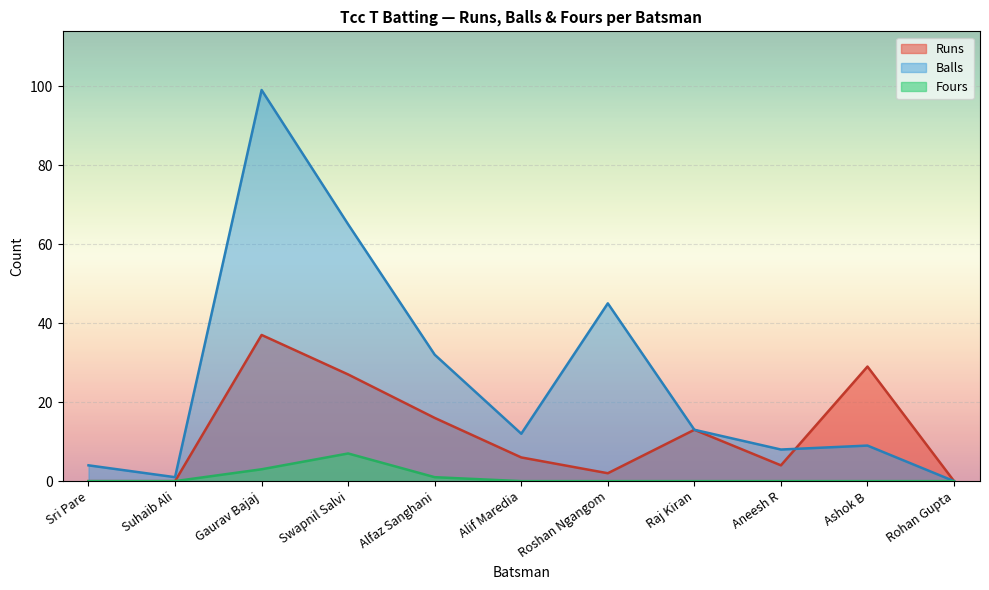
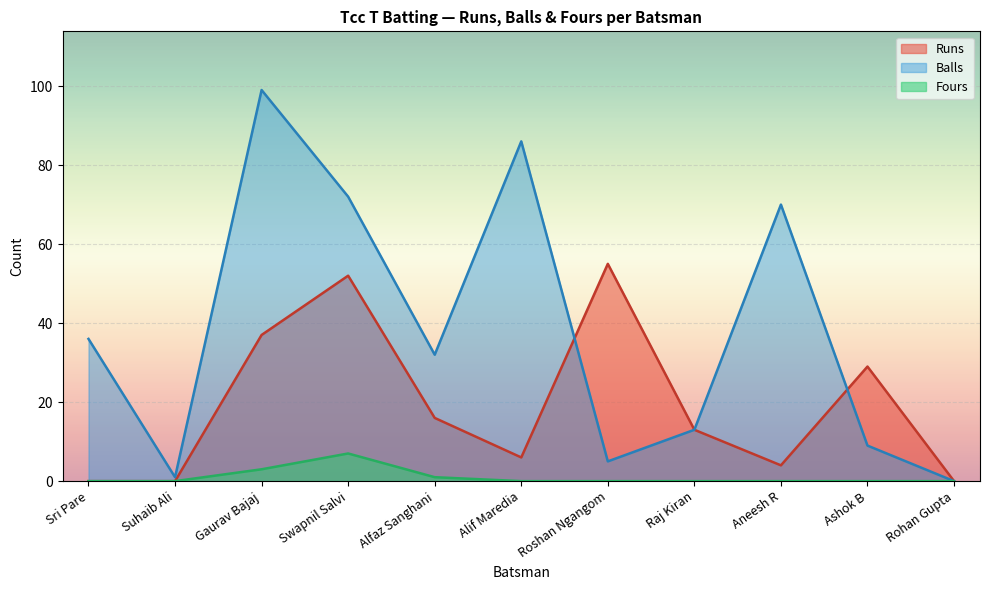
Balls, Sri Pare: 4 -> 36
Runs, Swapnil Salvi: 27 -> 52
Balls, Swapnil Salvi: 65 -> 72
Balls, Alif Maredia: 12 -> 86
Runs, Roshan Ngangom: 2 -> 55
Balls, Roshan Ngangom: 45 -> 5
Balls, Aneesh R: 8 -> 70
